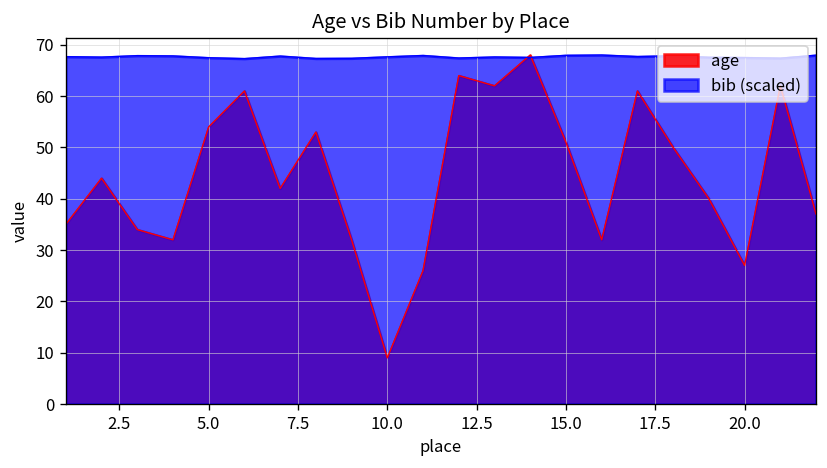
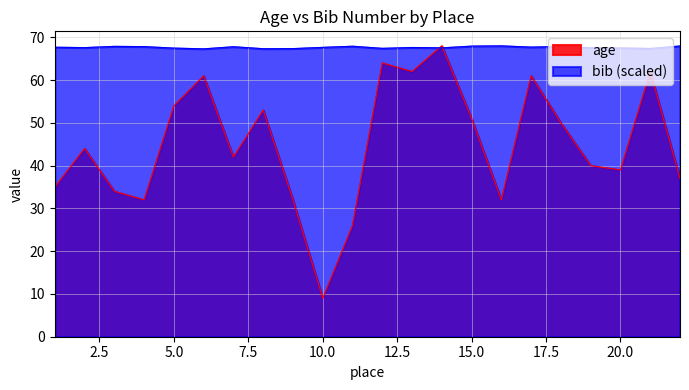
age, 20.0: 27 -> 39
